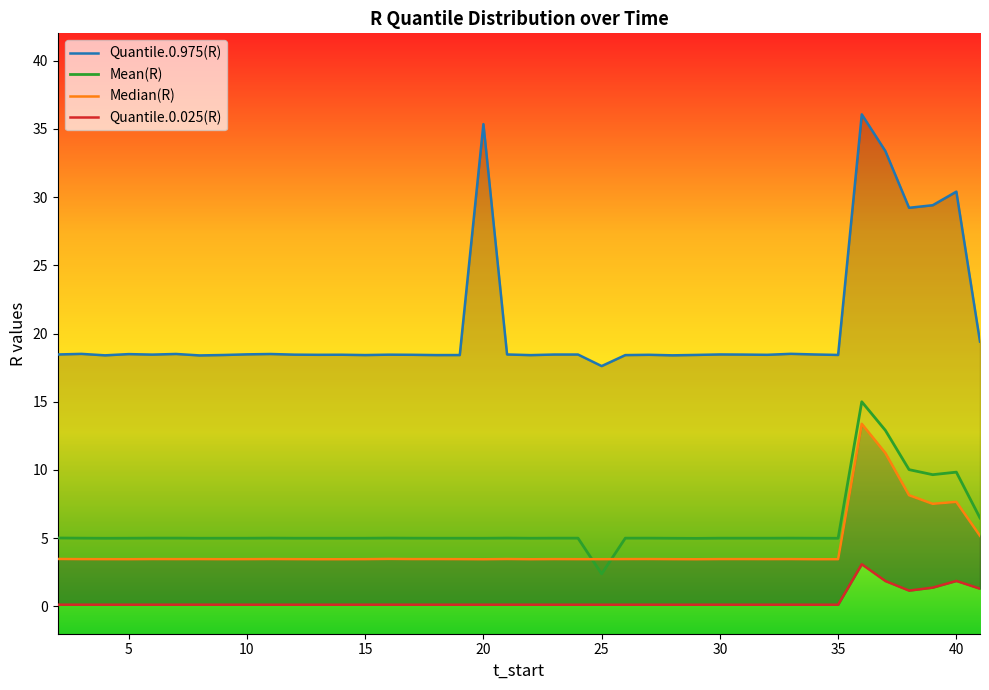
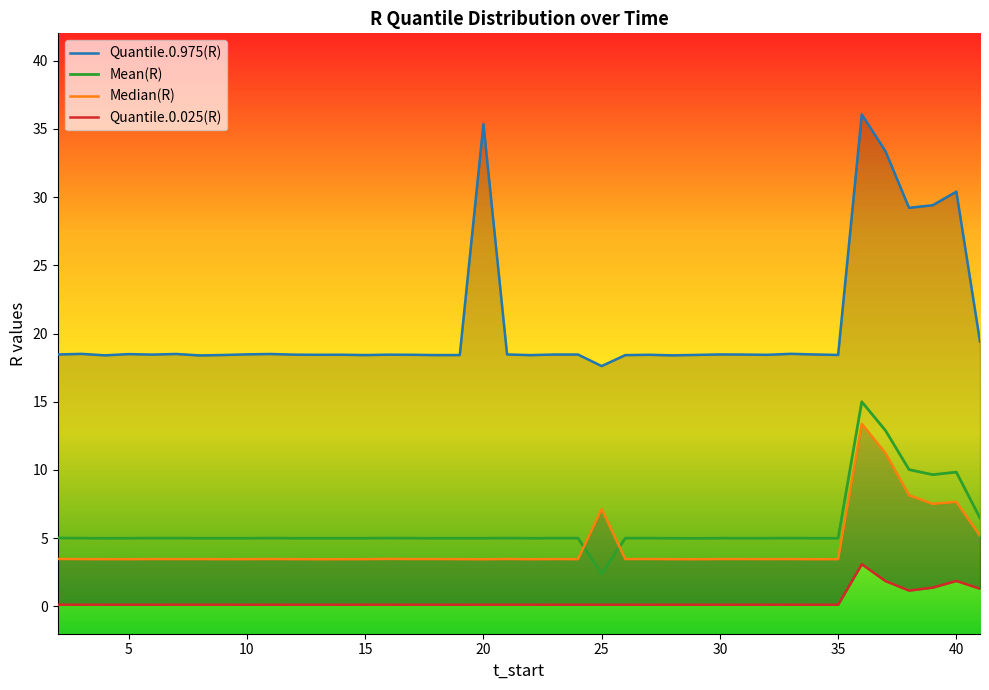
Median(R), 25: 3.5 -> 7.1
